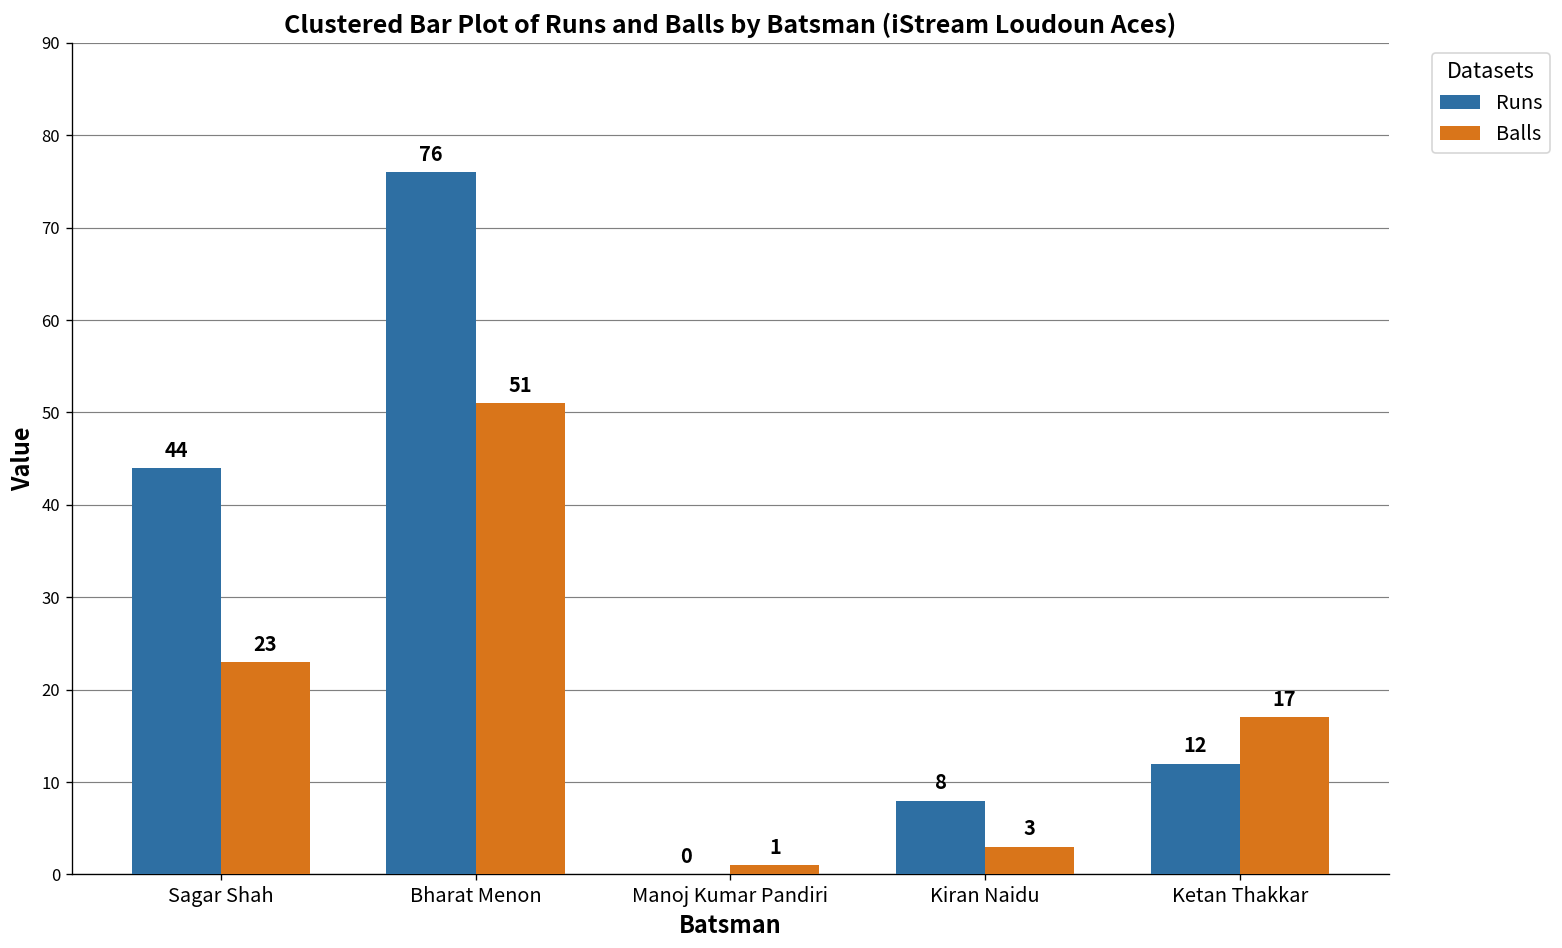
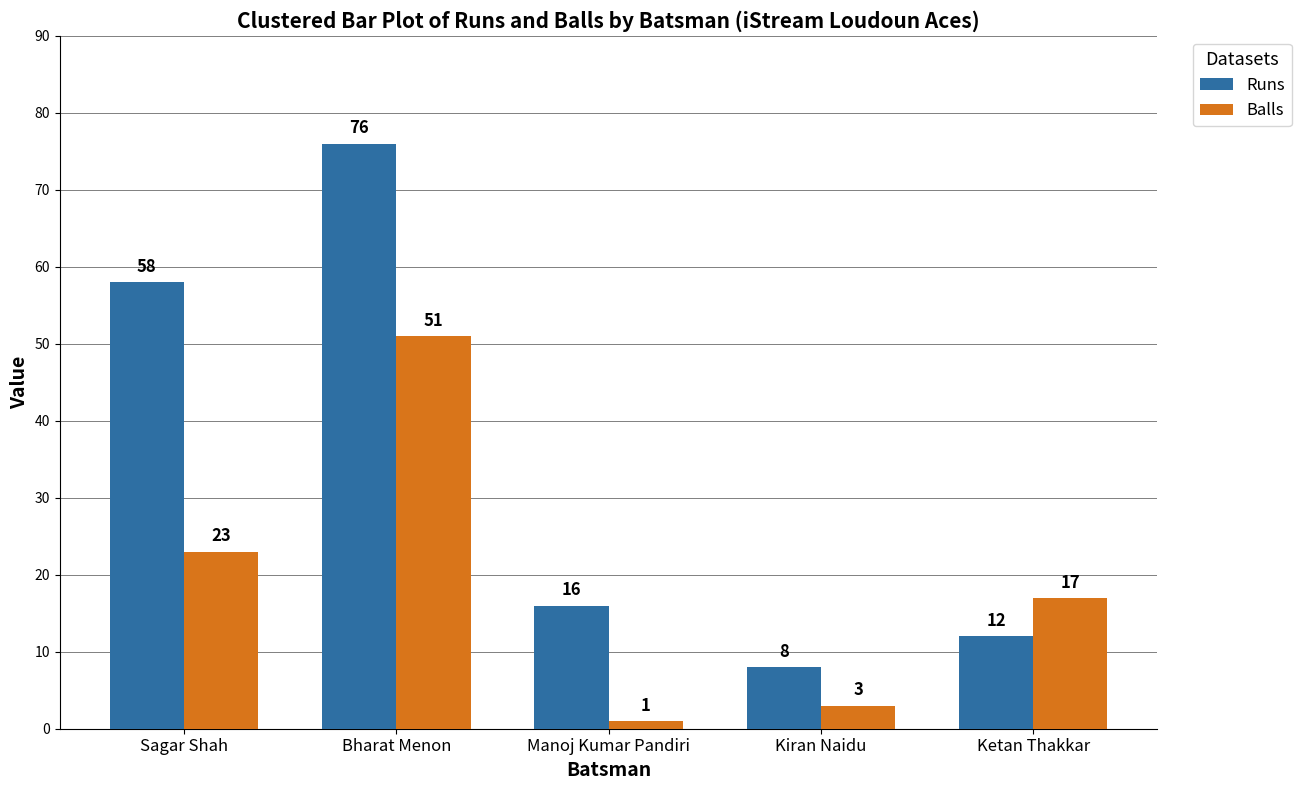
Runs, Sagar Shah: 44 -> 58
Runs, Manoj Kumar Pandiri: 0 -> 16
